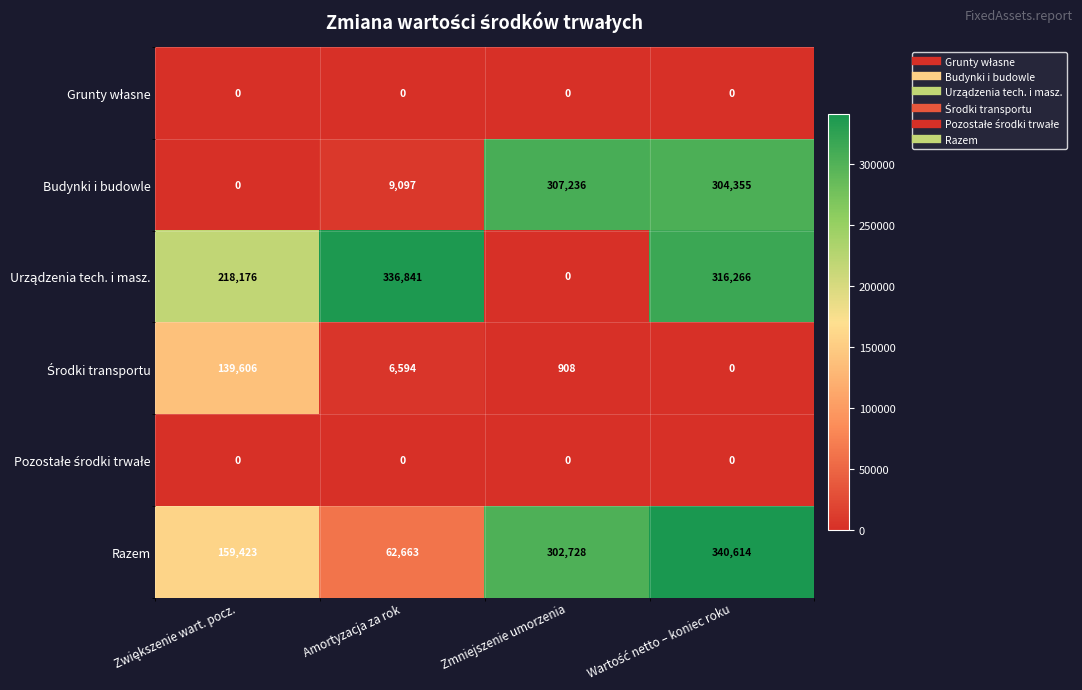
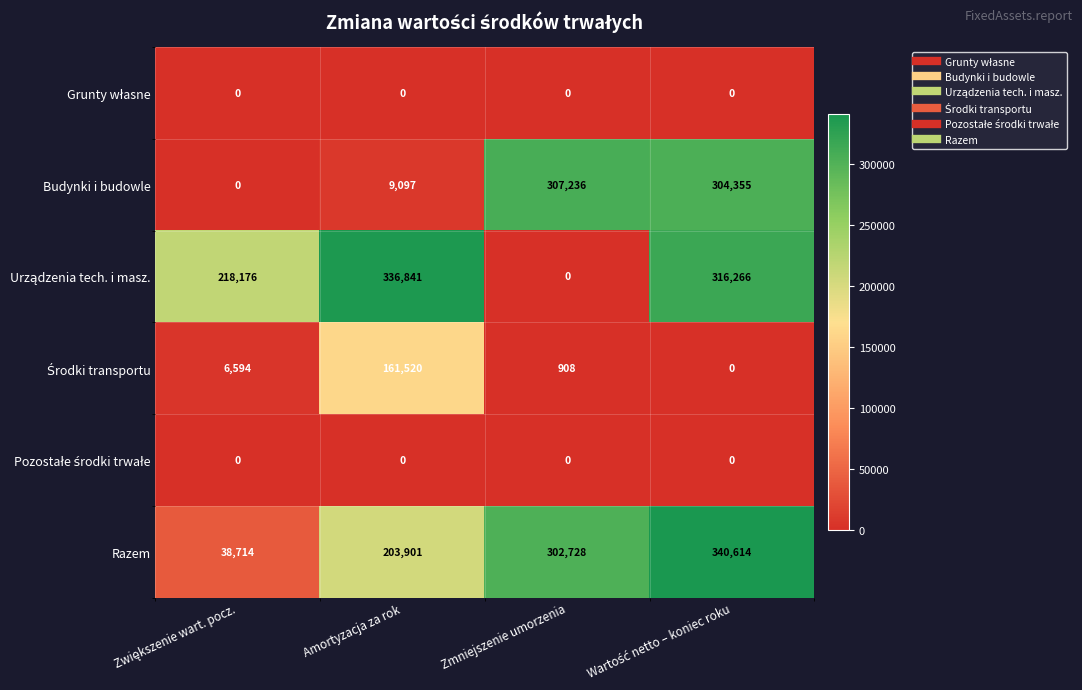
Środki transportu, Zwiększenie wart. pocz.: 139,606 -> 6,594
Środki transportu, Amortyzacja za rok: 6,594 -> 161,520
Razem, Zwiększenie wart. pocz.: 159,423 -> 38,714
Razem, Amortyzacja za rok: 62,663 -> 203,901
